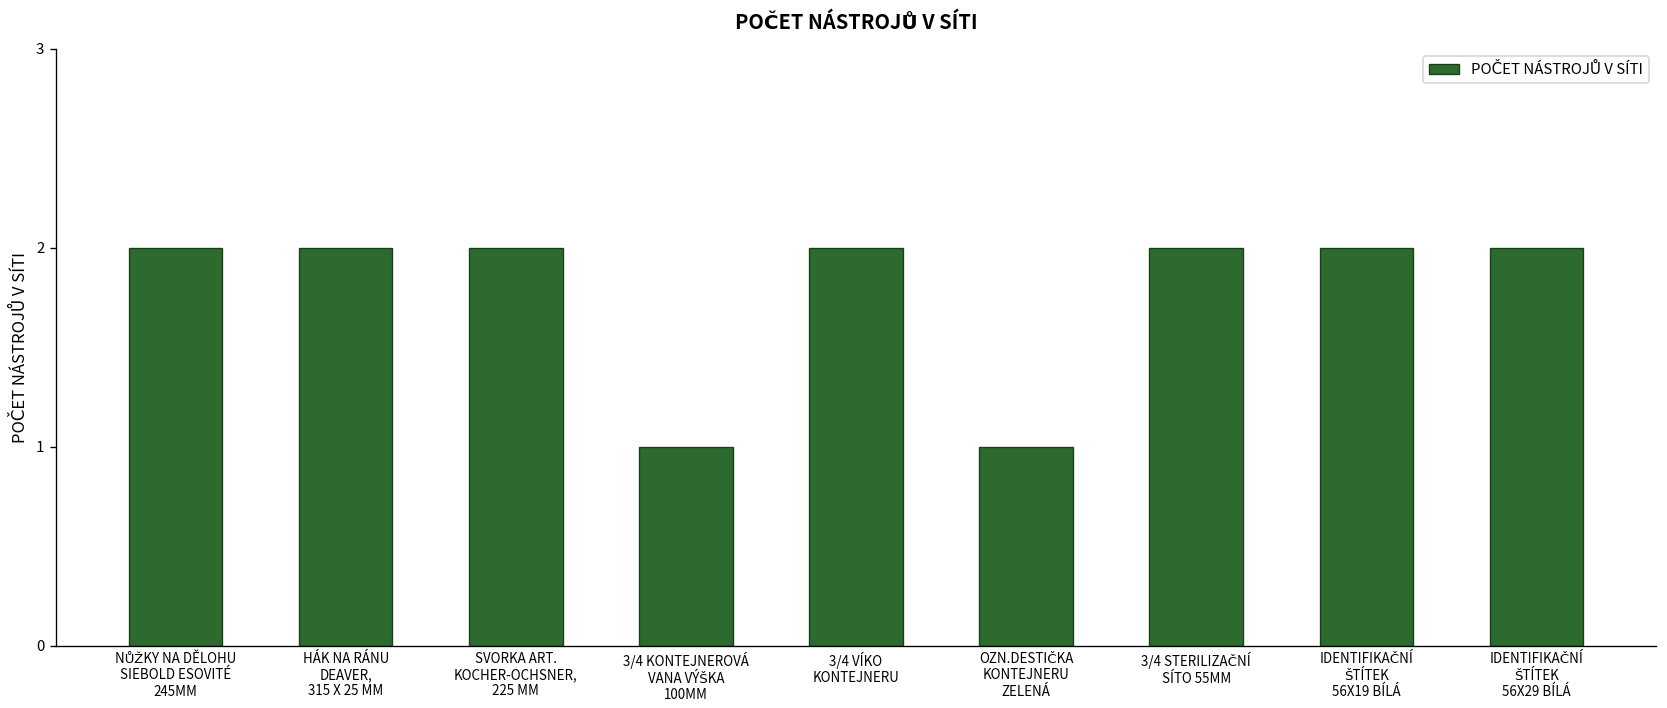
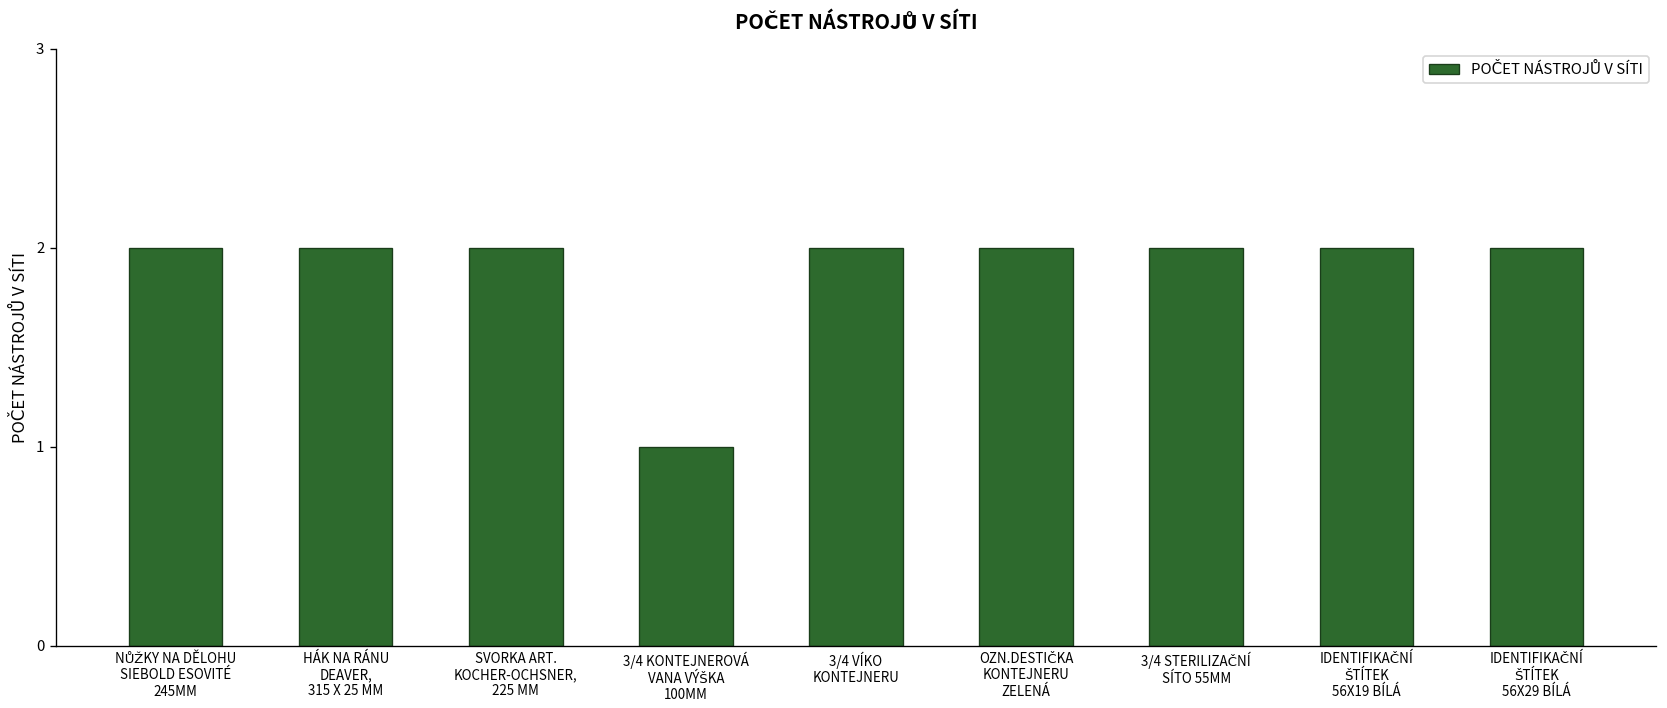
OZN.DESTIČKA KONTEJNERU ZELENÁ: 1 -> 2
